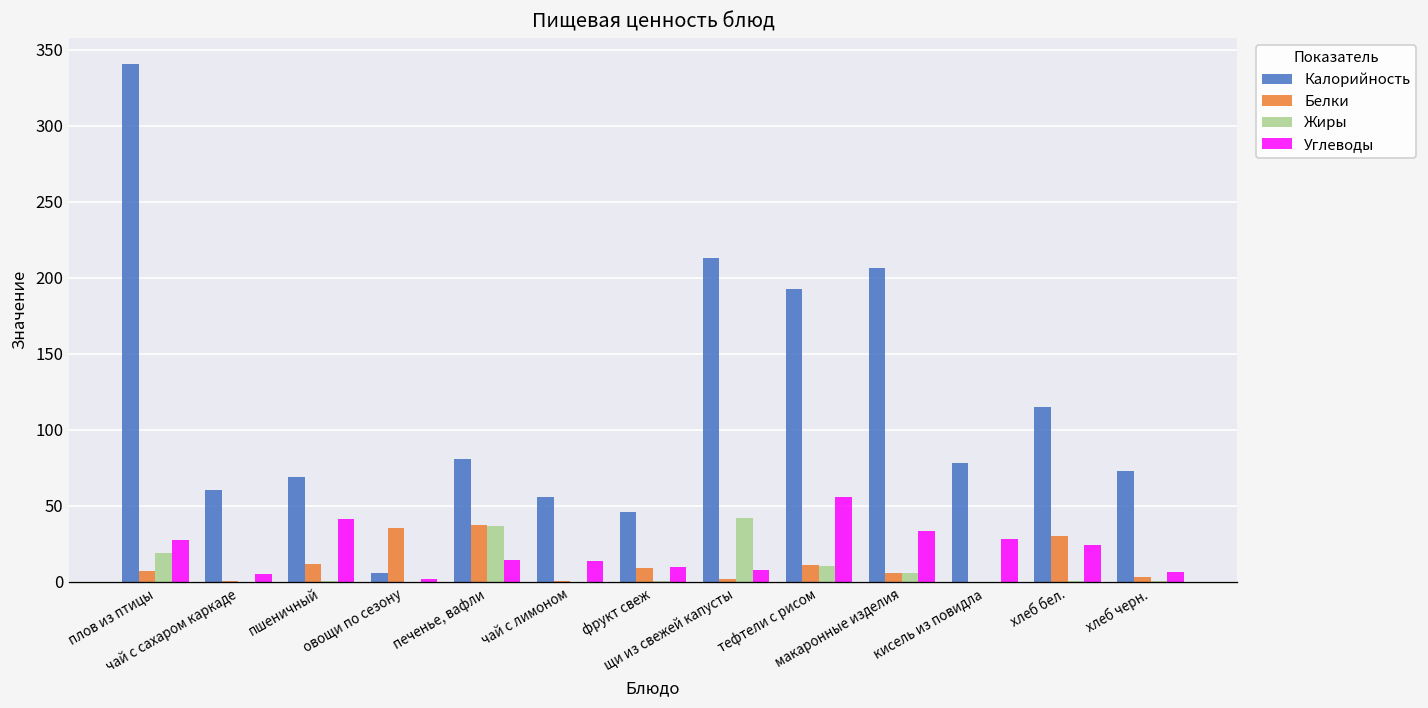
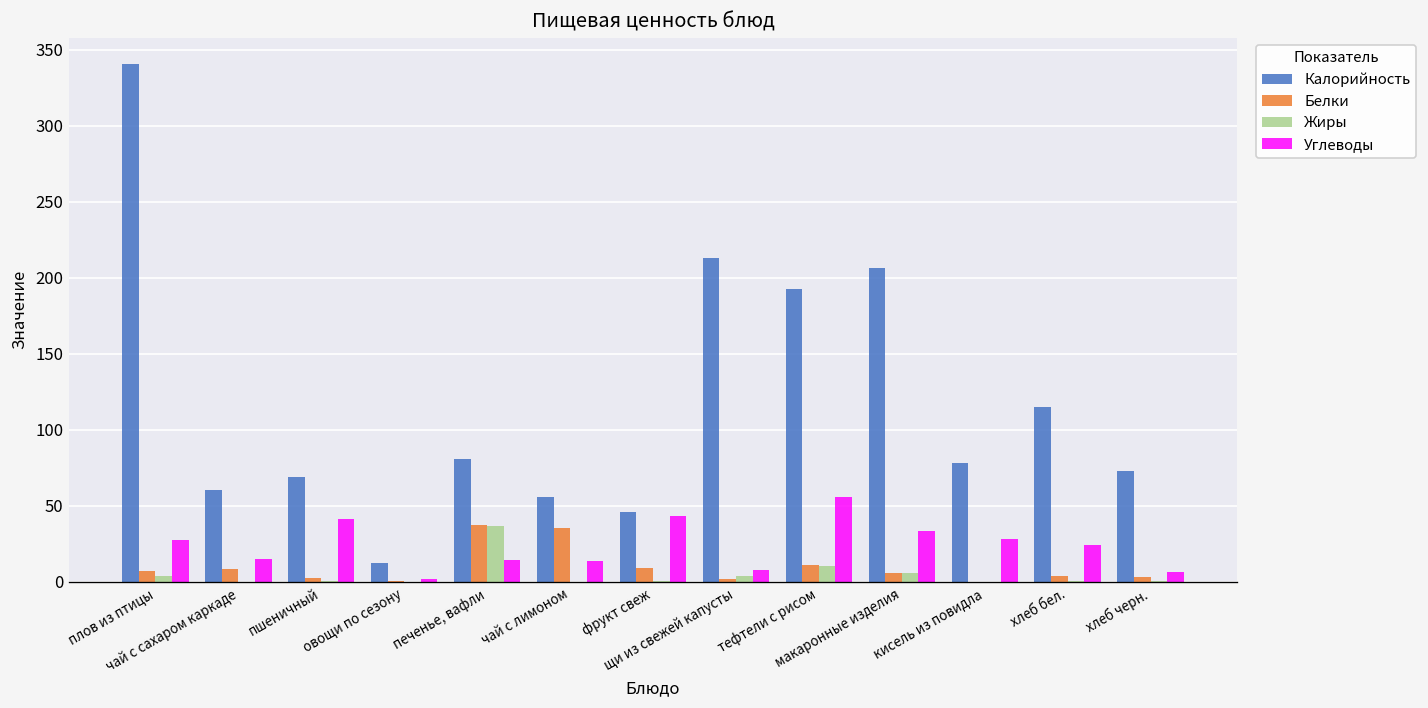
Жиры, плов из птицы: 19 -> 4
Белки, чай с сахаром каркаде: 0 -> 8
Углеводы, чай с сахаром каркаде: 5 -> 15
Белки, пшеничный: 12 -> 2
Калорийность, овощи по сезону: 6 -> 13
Белки, овощи по сезону: 36 -> 1
Белки, чай с лимоном: 0 -> 35
Углеводы, фрукт свеж: 10 -> 43
Жиры, щи из свежей капусты: 42 -> 4
Белки, хлеб бел.: 30 -> 4
